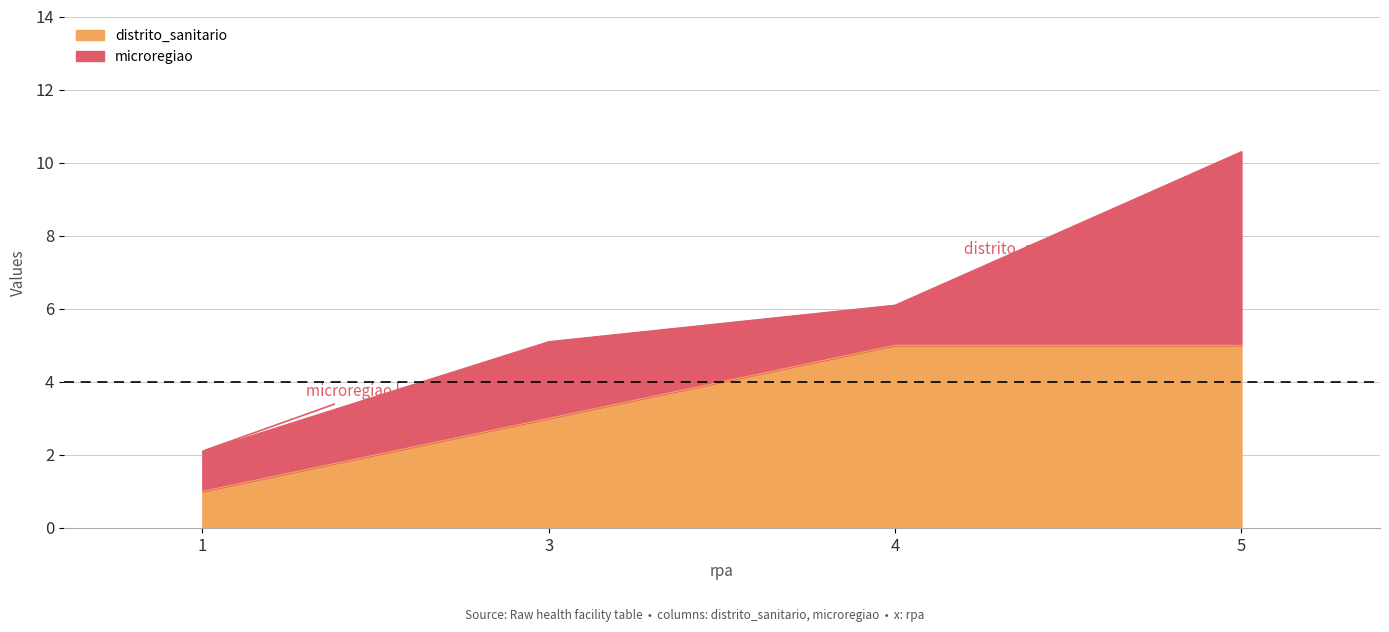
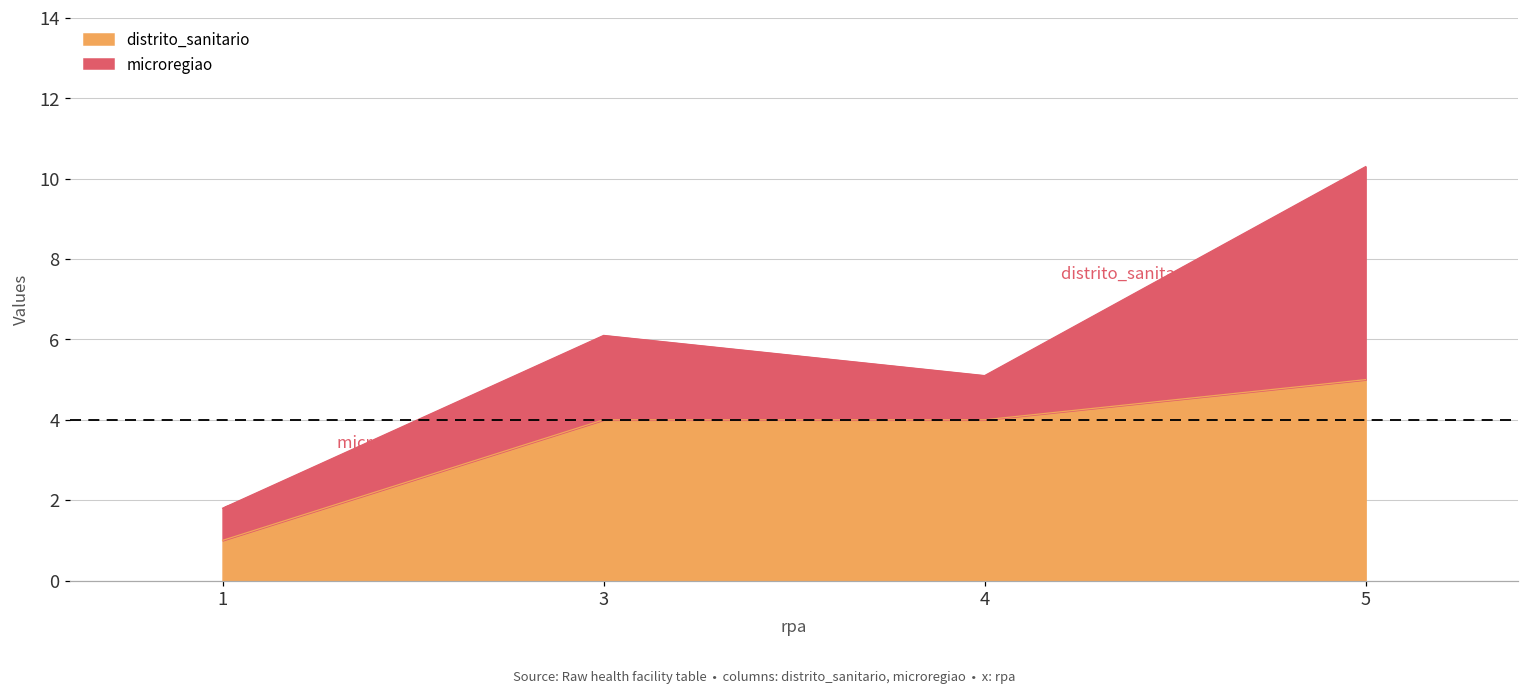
microregiao, 1: 1.1 -> 0.8
distrito_sanitario, 3: 3 -> 4
distrito_sanitario, 4: 5 -> 4
